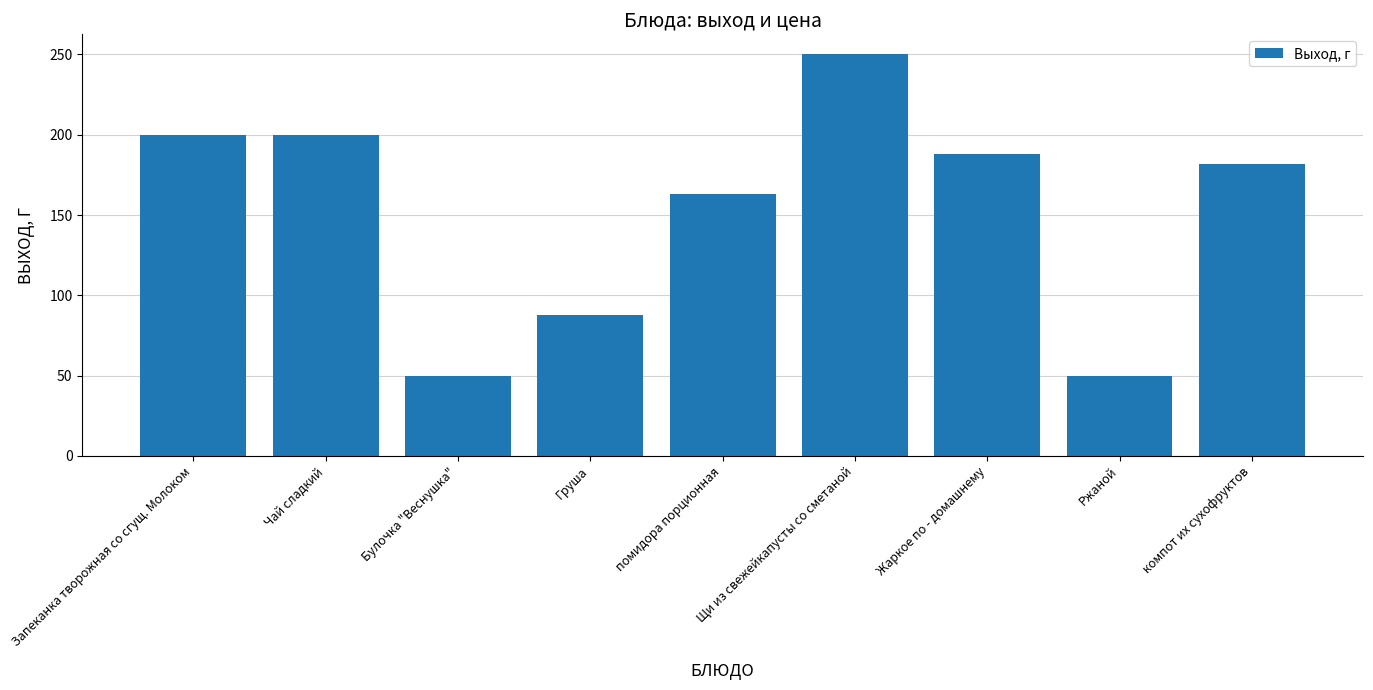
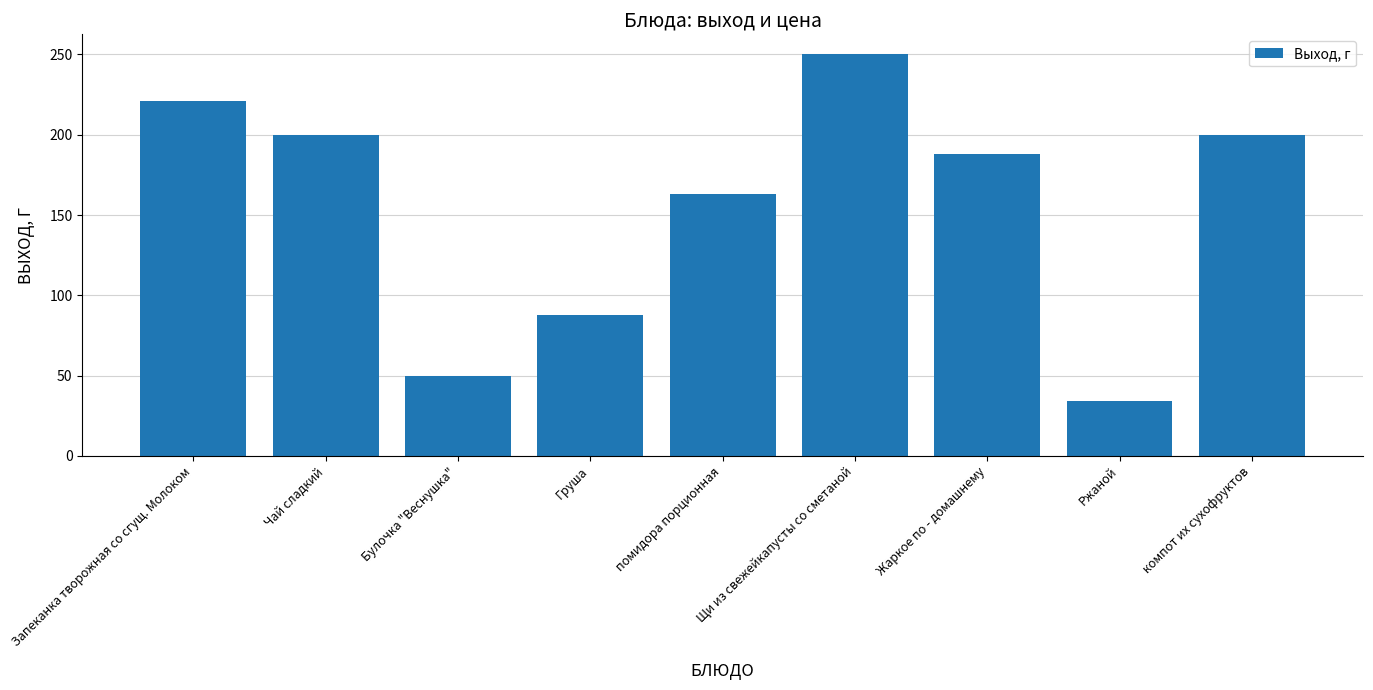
Запеканка творожная со сгущ. Молоком: 200 -> 221
Ржаной: 50 -> 34
компот их сухофруктов: 182 -> 200
